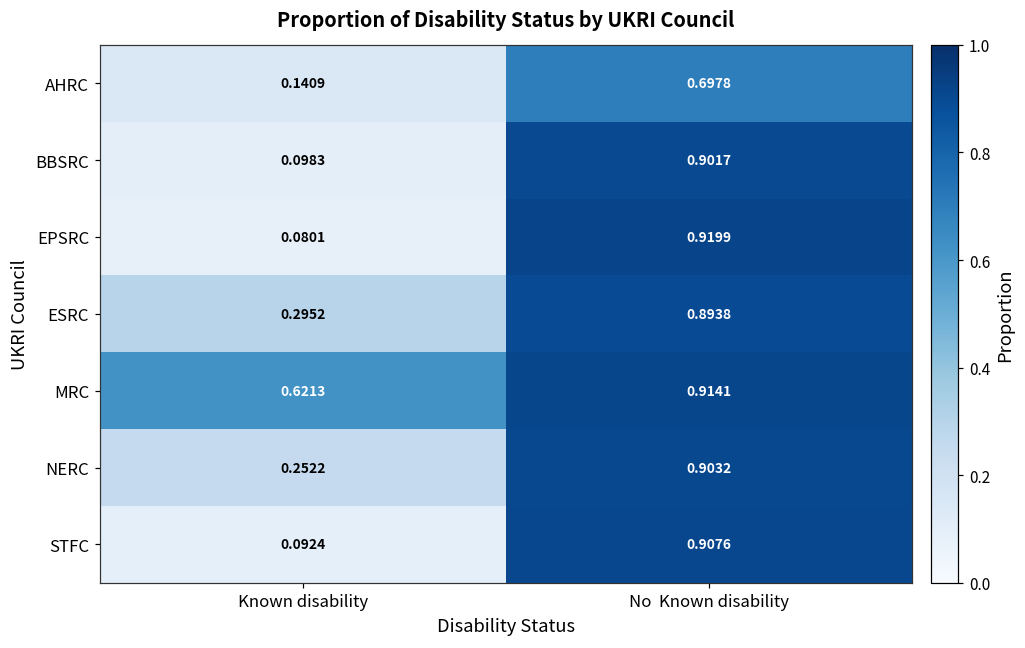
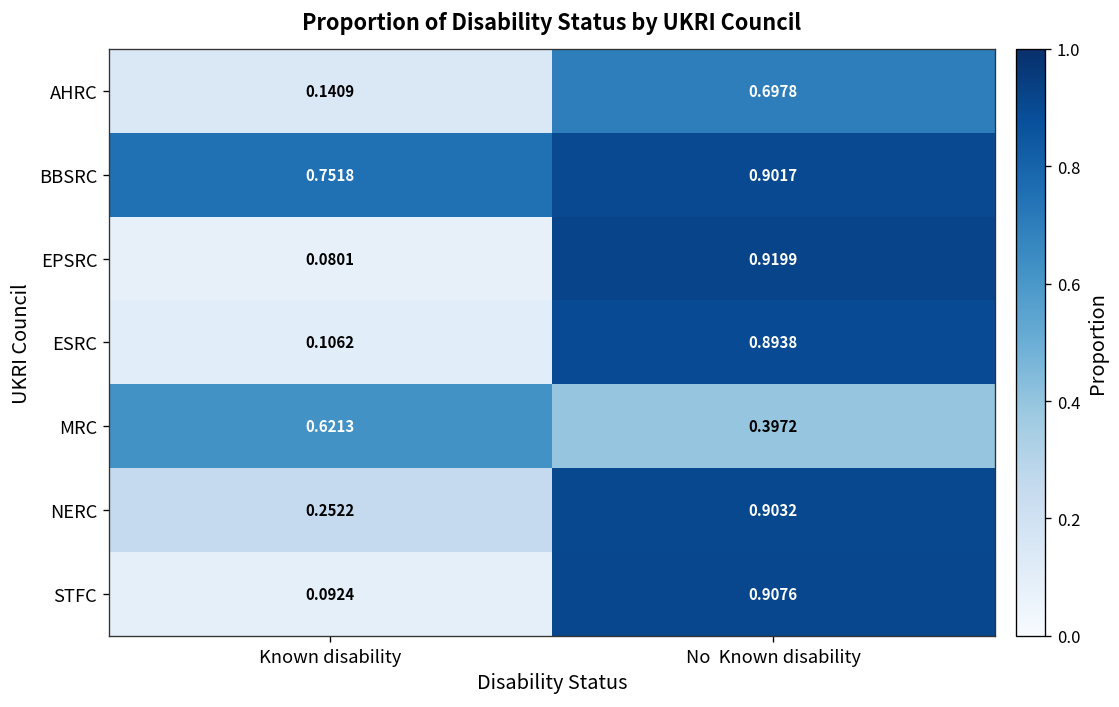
BBSRC, Known disability: 0.0983 -> 0.7518
ESRC, Known disability: 0.2952 -> 0.1062
MRC, No Known disability: 0.9141 -> 0.3972
